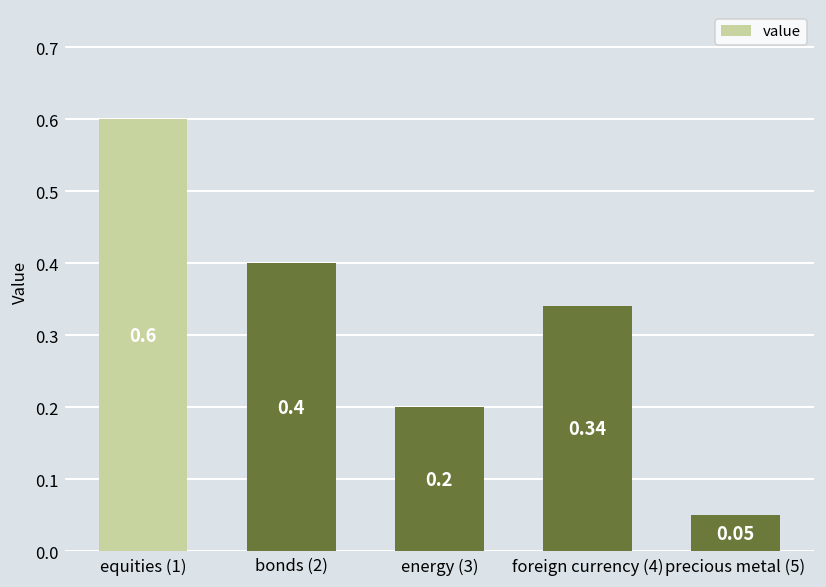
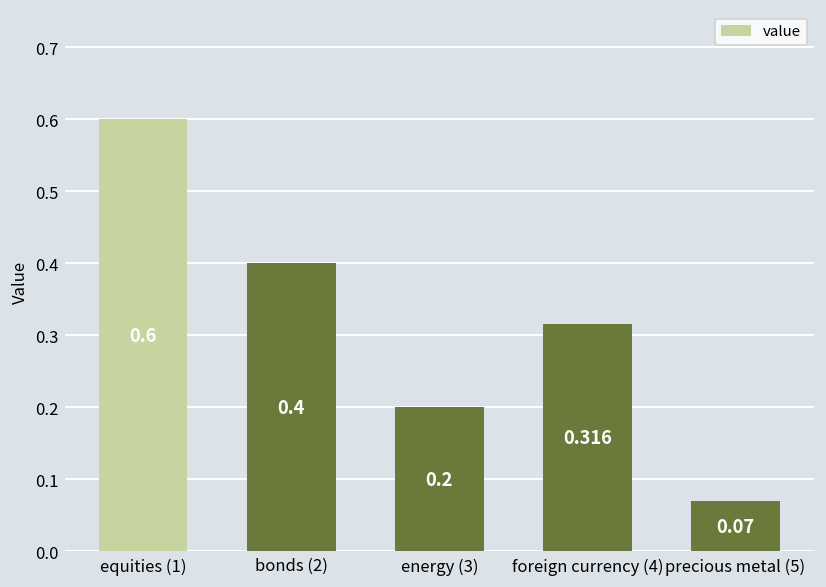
foreign currency (4): 0.34 -> 0.316
precious metal (5): 0.05 -> 0.07
